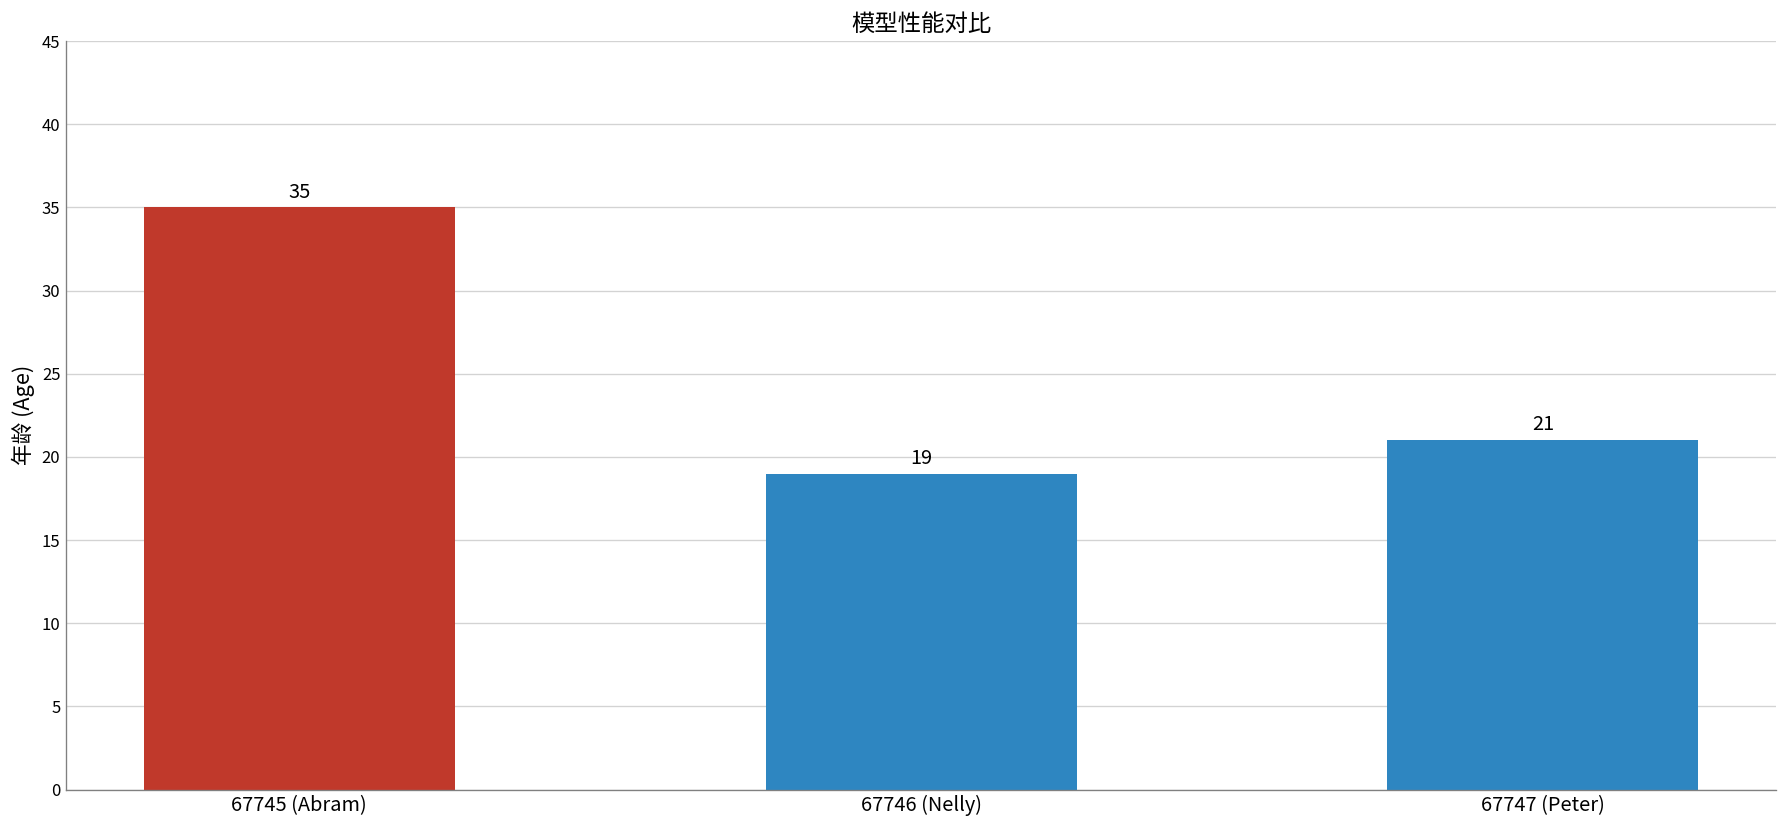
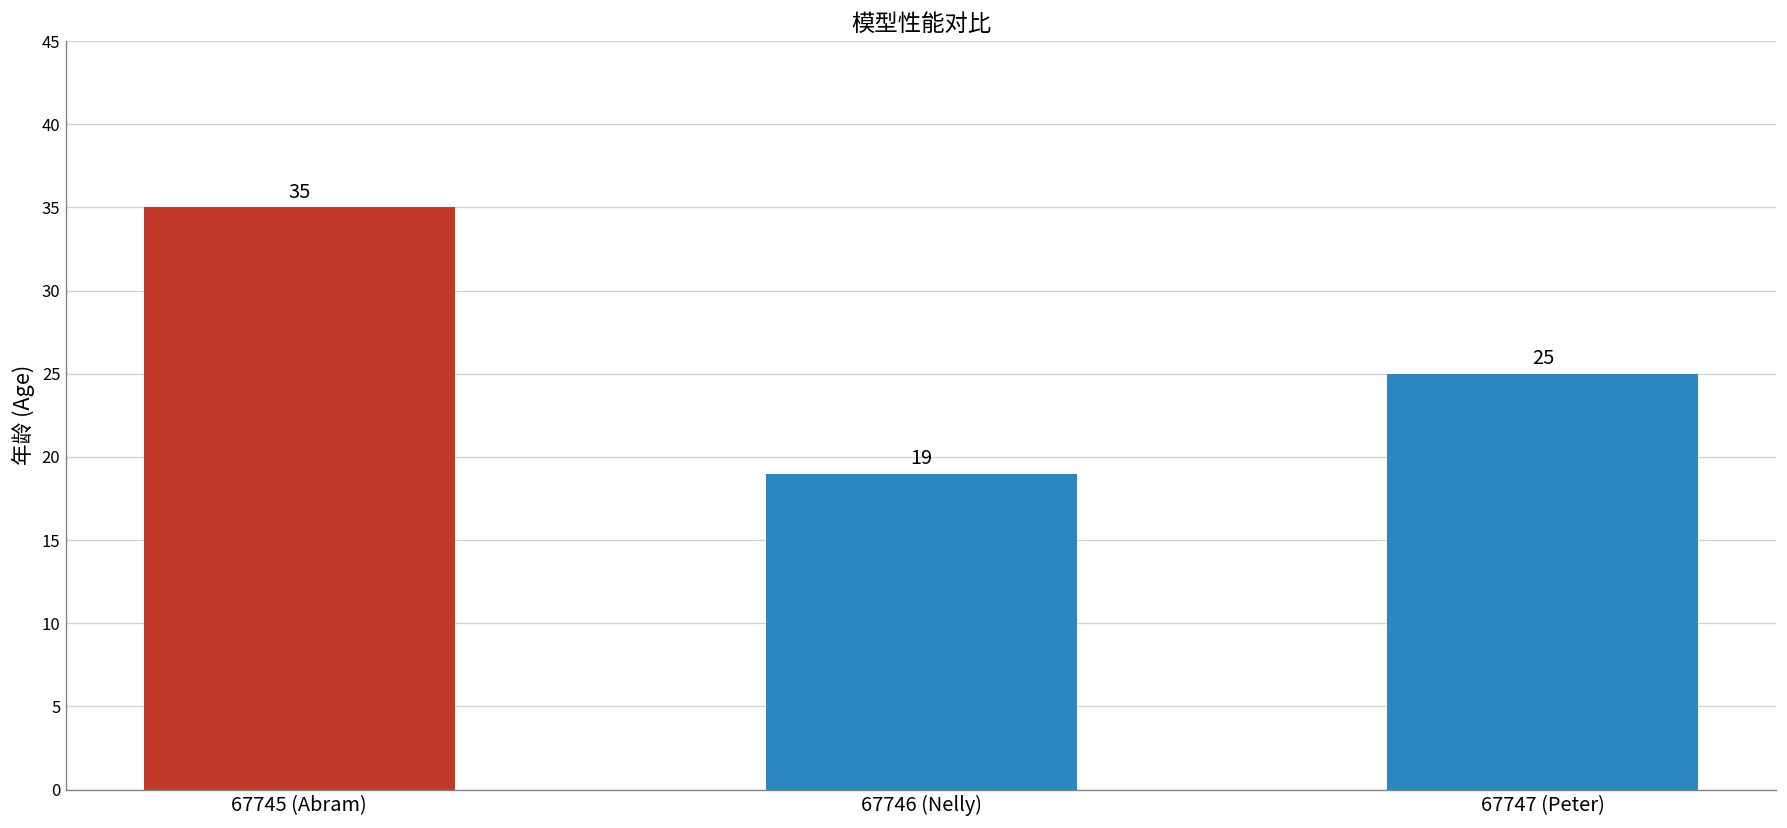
67747 (Peter): 21 -> 25
